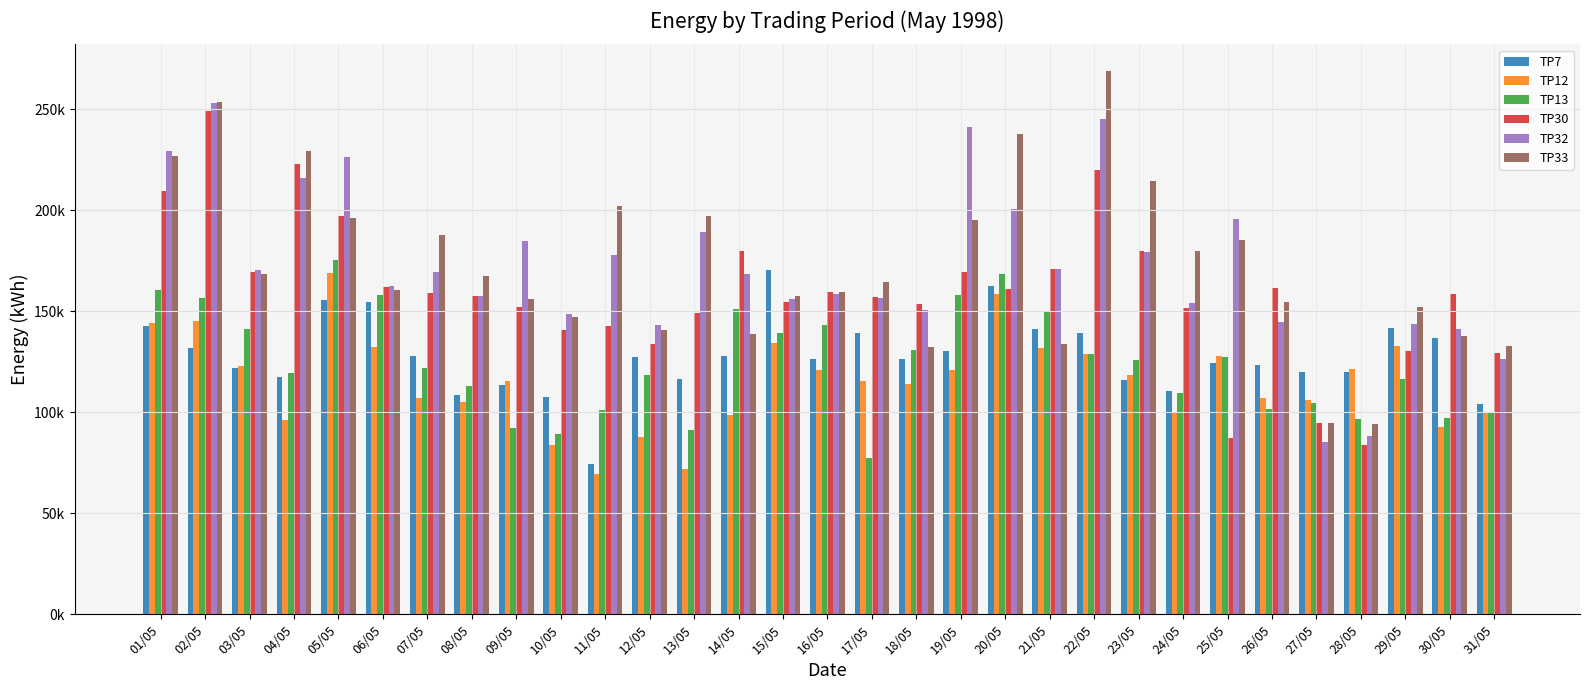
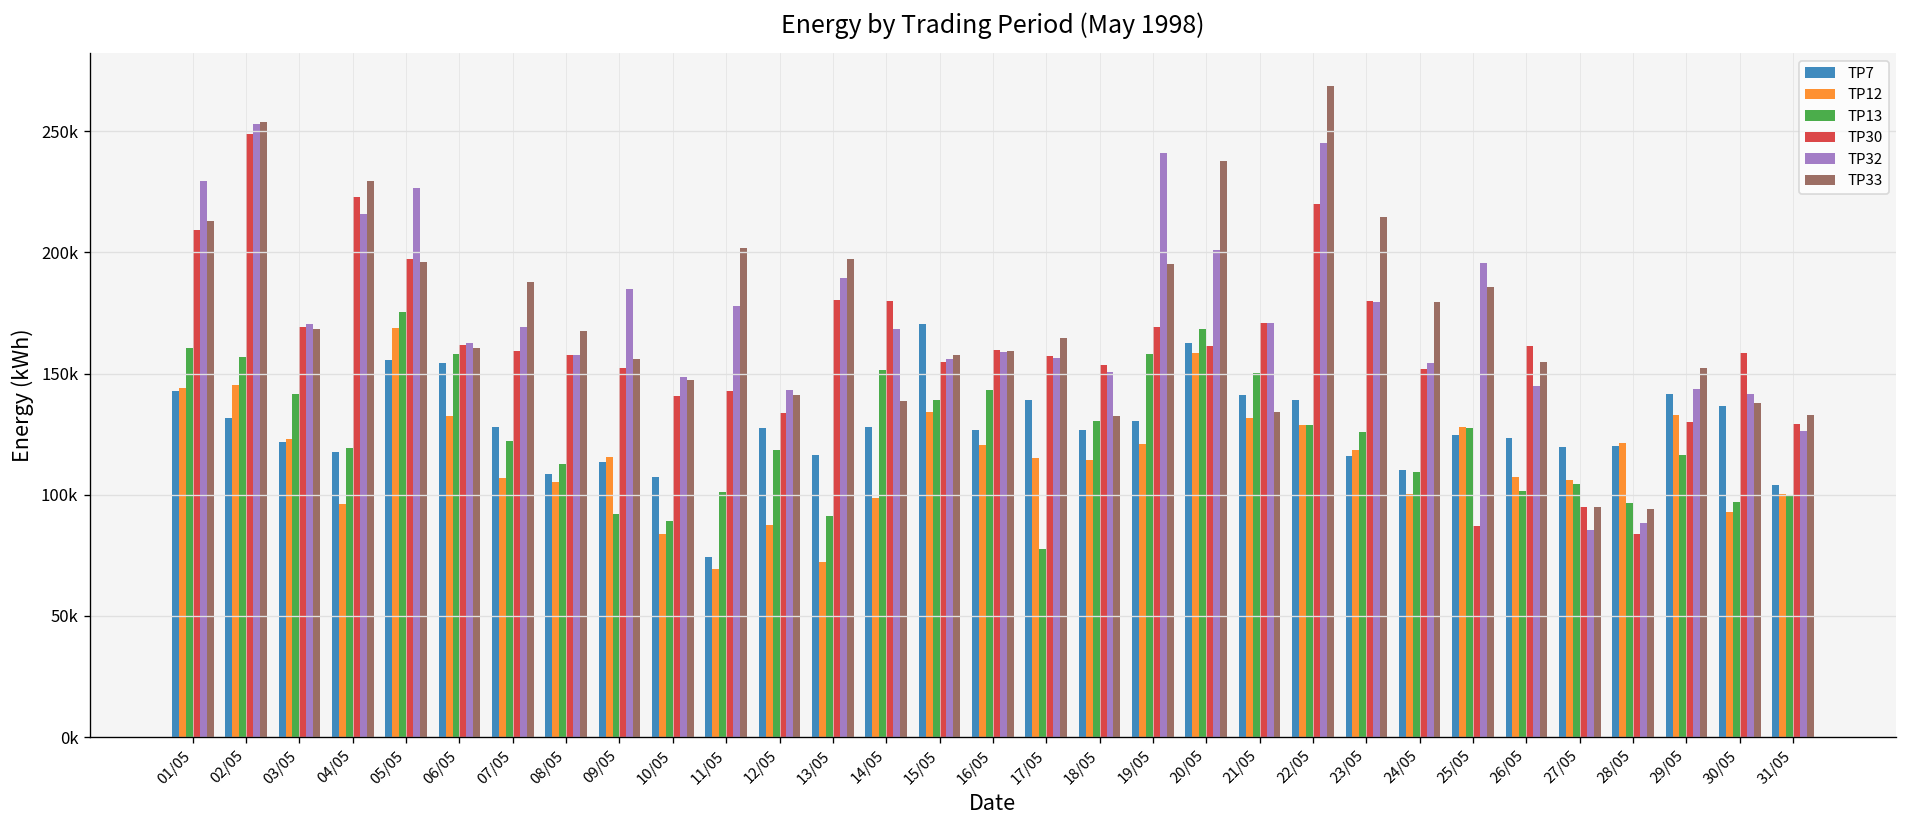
TP33, 01/05: 227000 -> 213000
TP30, 13/05: 149000 -> 180000
